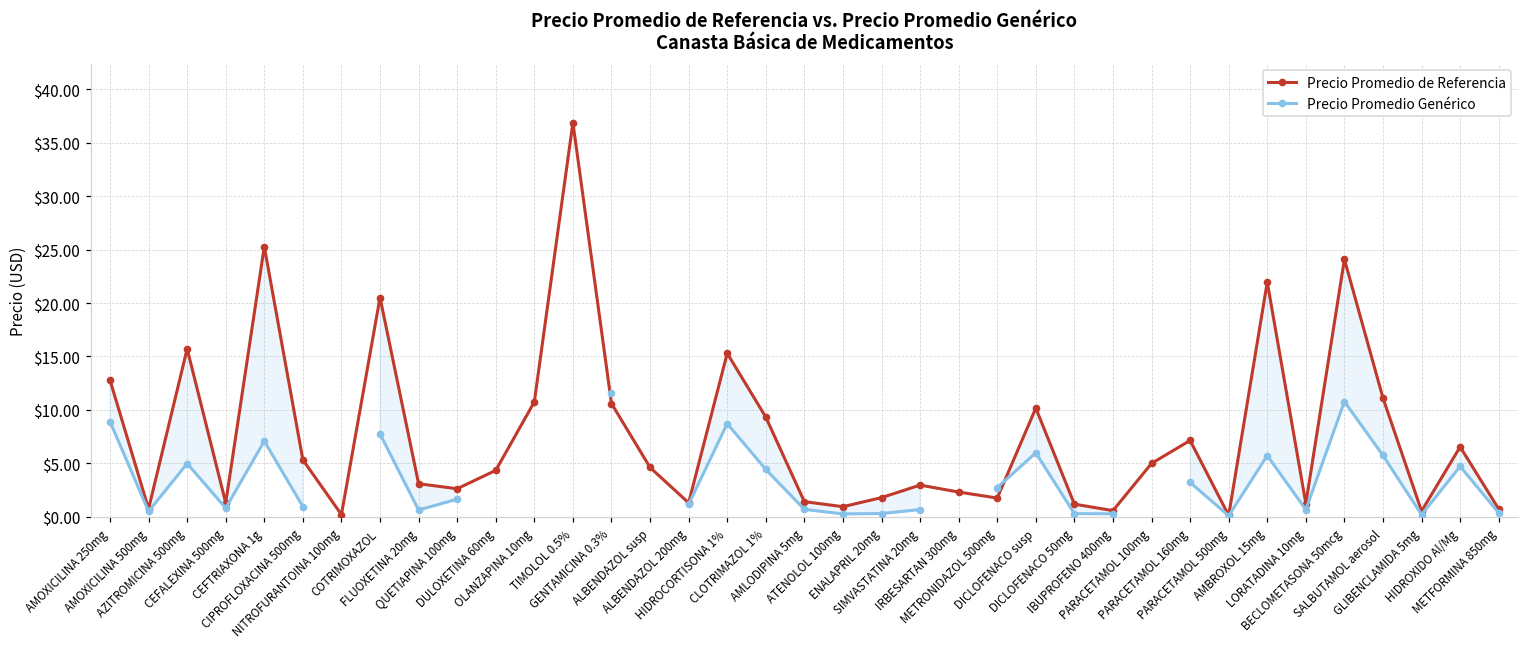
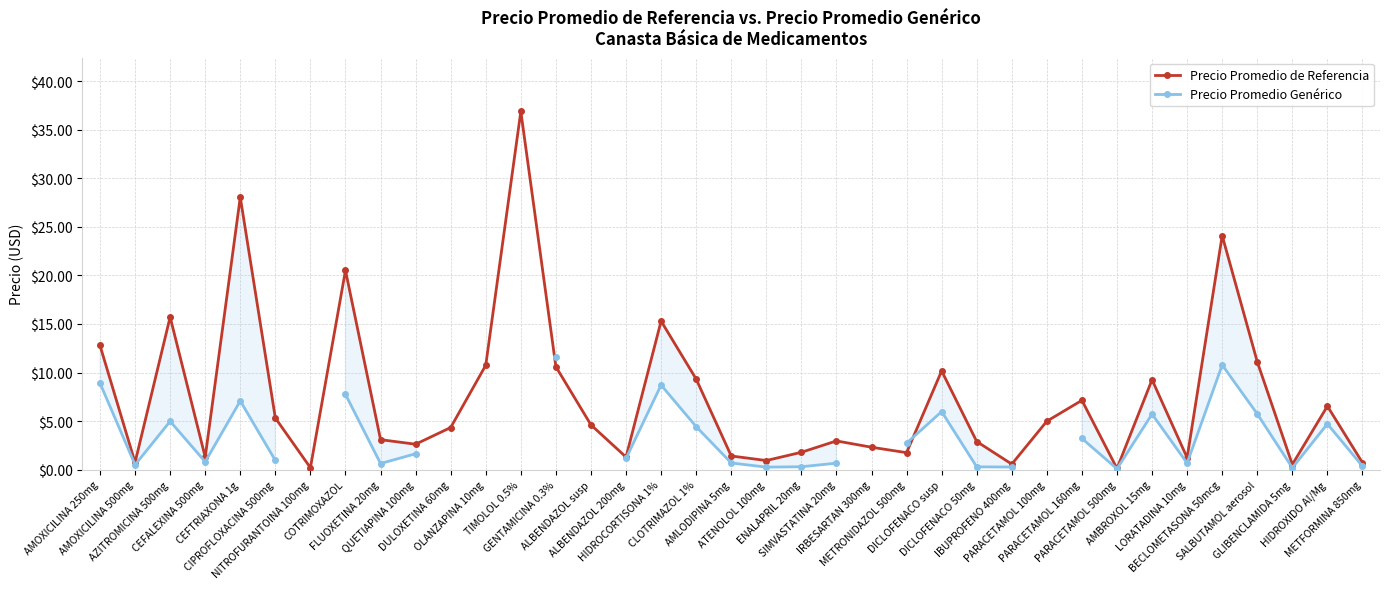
Precio Promedio de Referencia, CEFTRIAXONA 1g: $25 -> $28
Precio Promedio de Referencia, DICLOFENACO 50mg: $1 -> $3
Precio Promedio de Referencia, AMBROXOL 15mg: $22 -> $9
